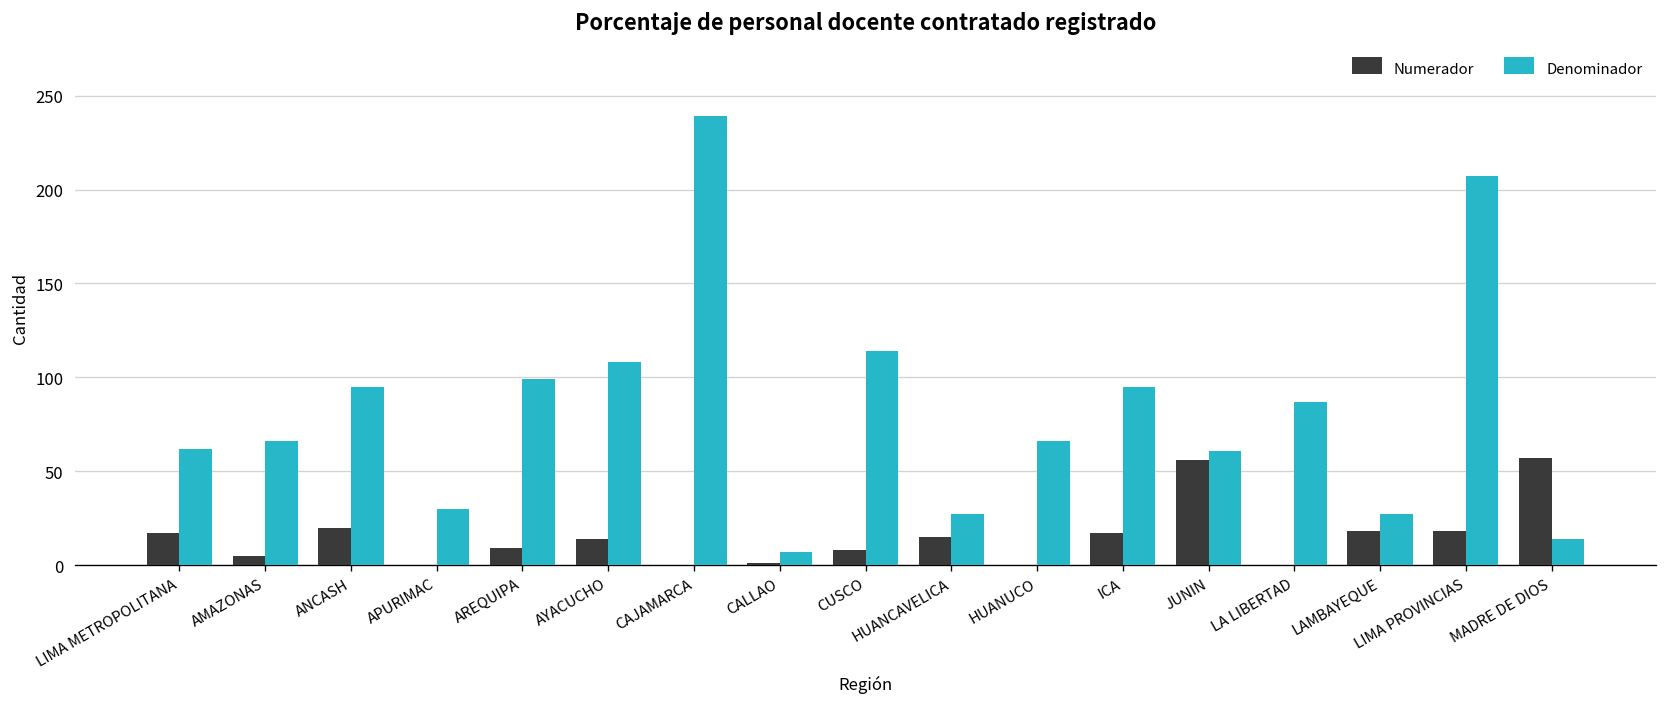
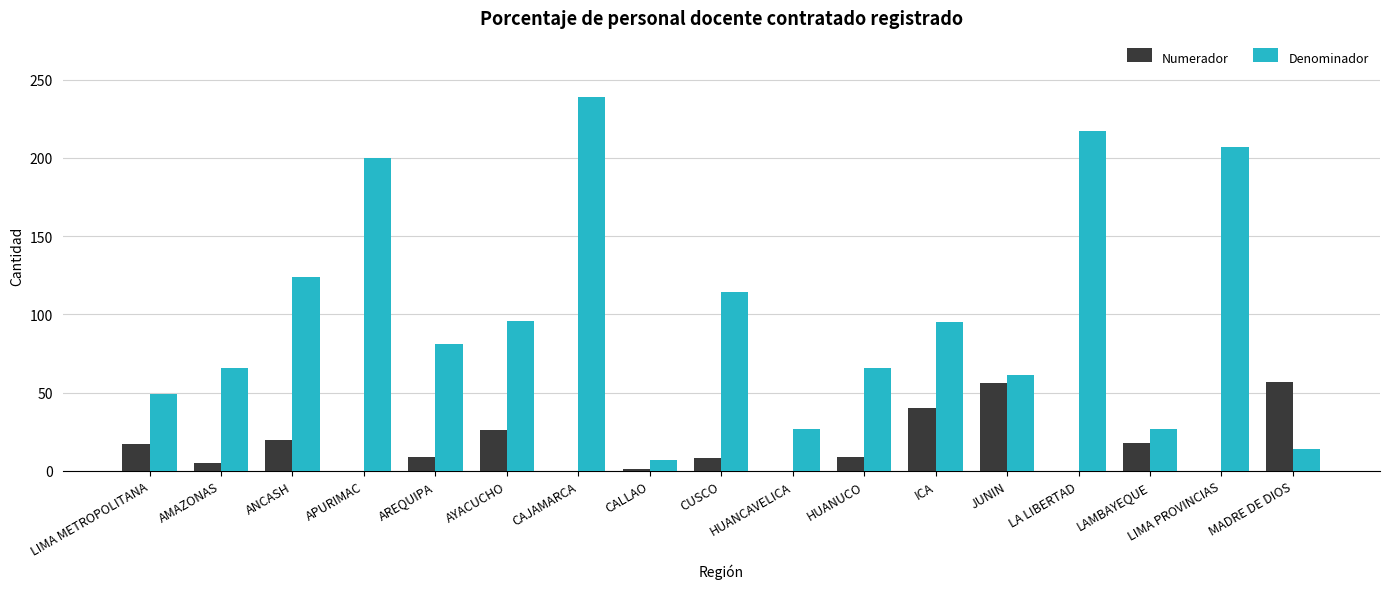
Denominador, LIMA METROPOLITANA: 62 -> 49
Denominador, ANCASH: 95 -> 124
Denominador, APURIMAC: 30 -> 200
Denominador, AREQUIPA: 99 -> 81
Numerador, AYACUCHO: 14 -> 26
Denominador, AYACUCHO: 108 -> 96
Numerador, HUANCAVELICA: 15 -> 0
Numerador, HUANUCO: 0 -> 9
Numerador, ICA: 17 -> 40
Denominador, LA LIBERTAD: 87 -> 217
Numerador, LIMA PROVINCIAS: 18 -> 0
